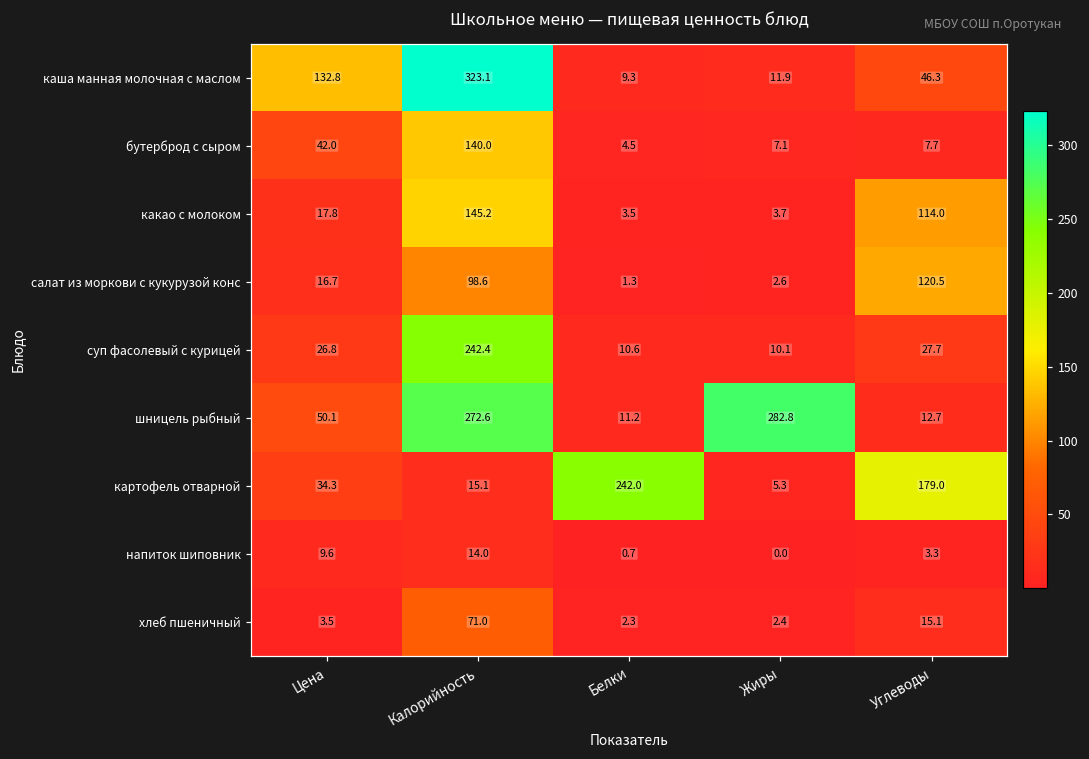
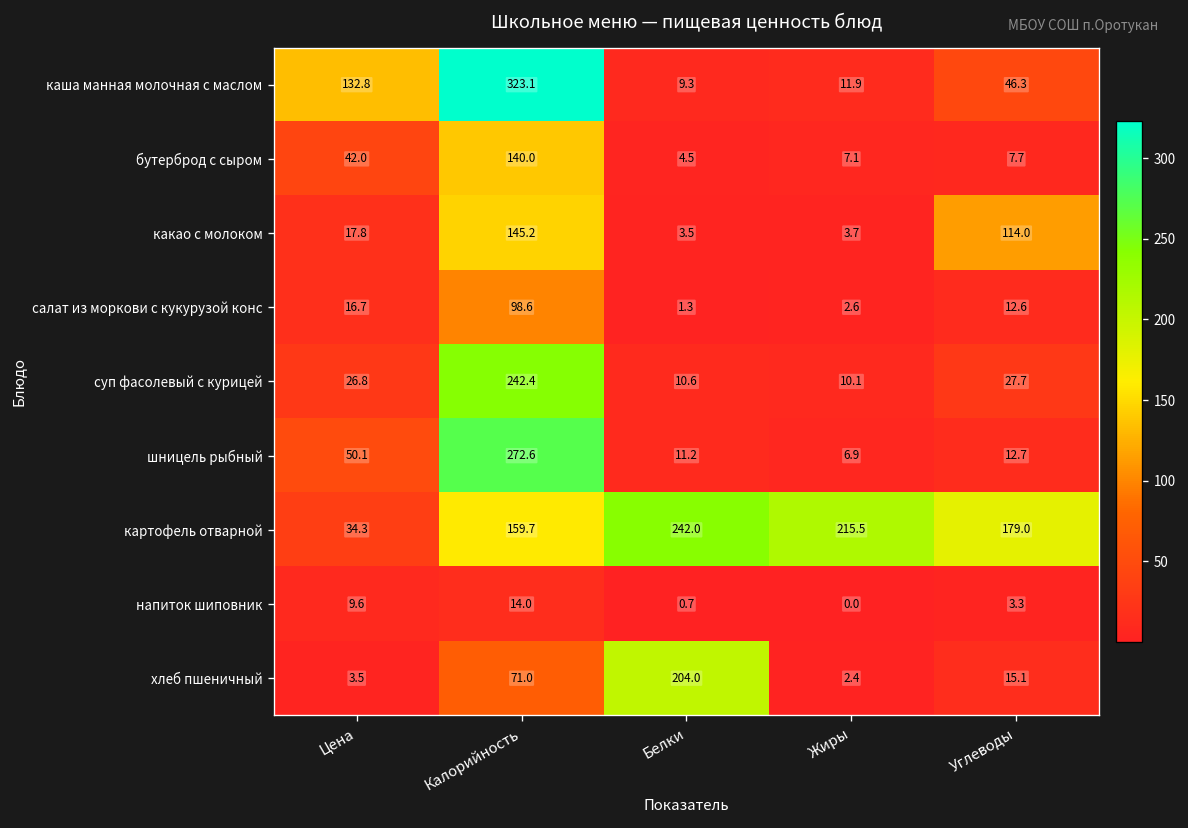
салат из моркови с кукурузой конс, Углеводы: 120.5 -> 12.6
шницель рыбный, Жиры: 282.8 -> 6.9
картофель отварной, Калорийность: 15.1 -> 159.7
картофель отварной, Жиры: 5.3 -> 215.5
хлеб пшеничный, Белки: 2.3 -> 204.0
